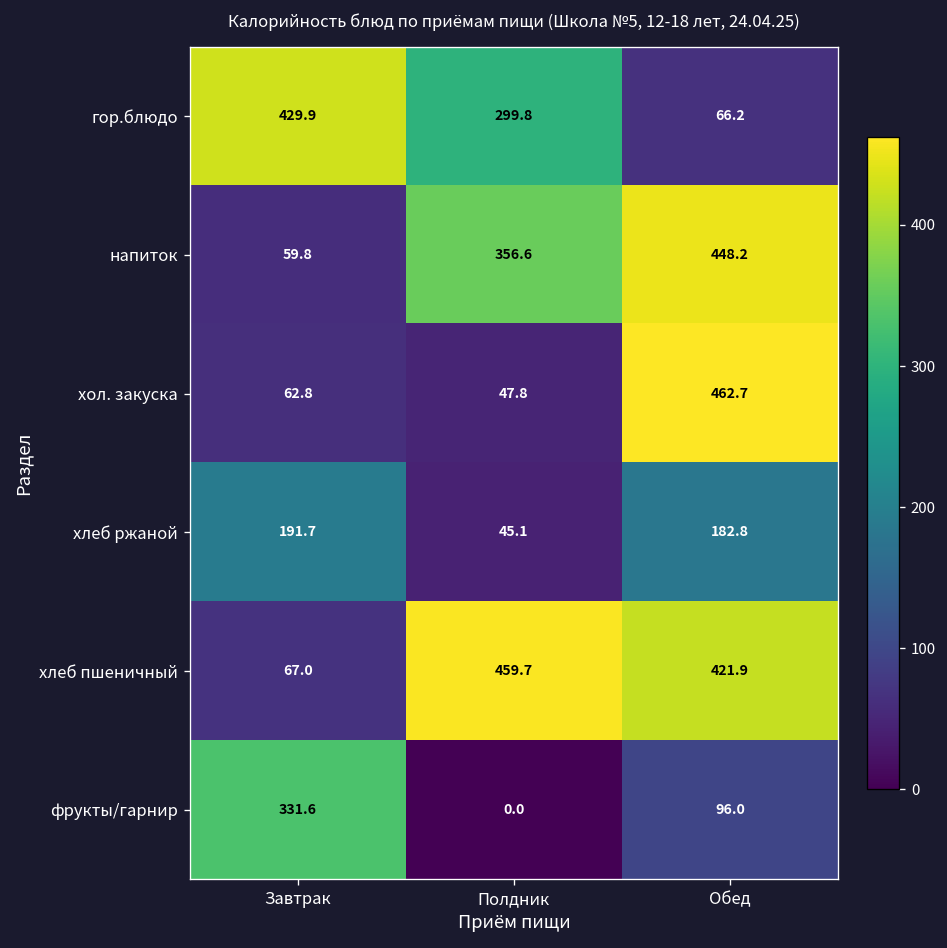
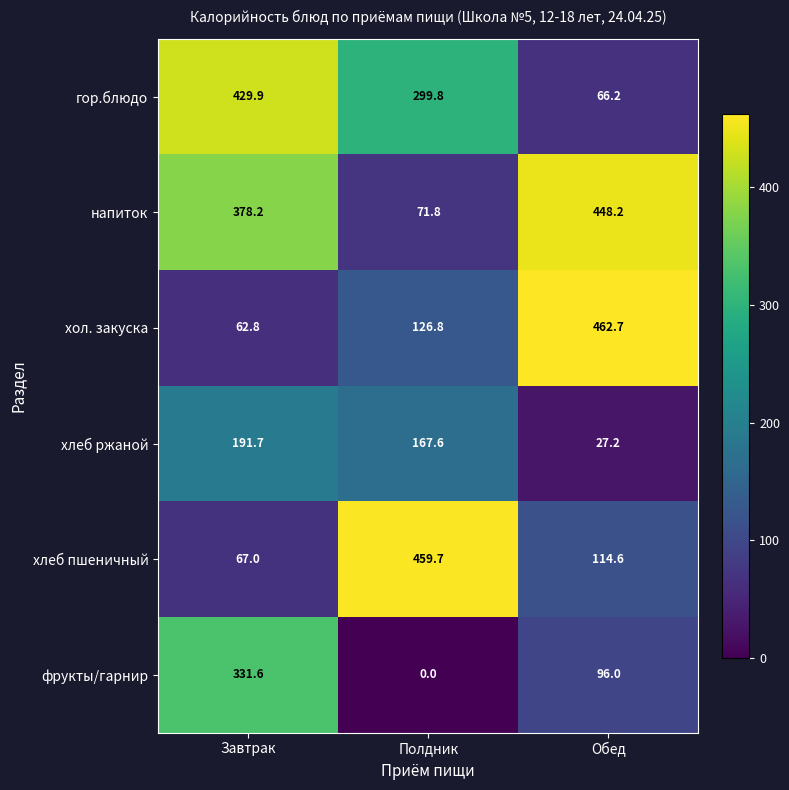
напиток, Завтрак: 59.8 -> 378.2
напиток, Полдник: 356.6 -> 71.8
хол. закуска, Полдник: 47.8 -> 126.8
хлеб ржаной, Полдник: 45.1 -> 167.6
хлеб ржаной, Обед: 182.8 -> 27.2
хлеб пшеничный, Обед: 421.9 -> 114.6
